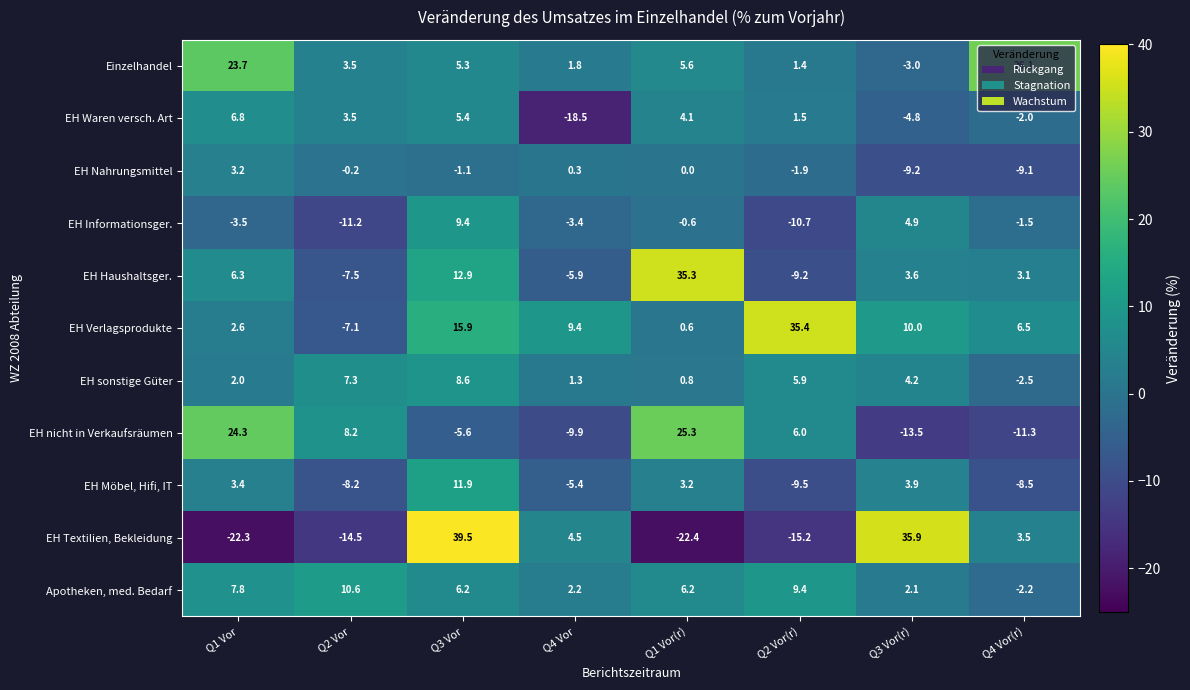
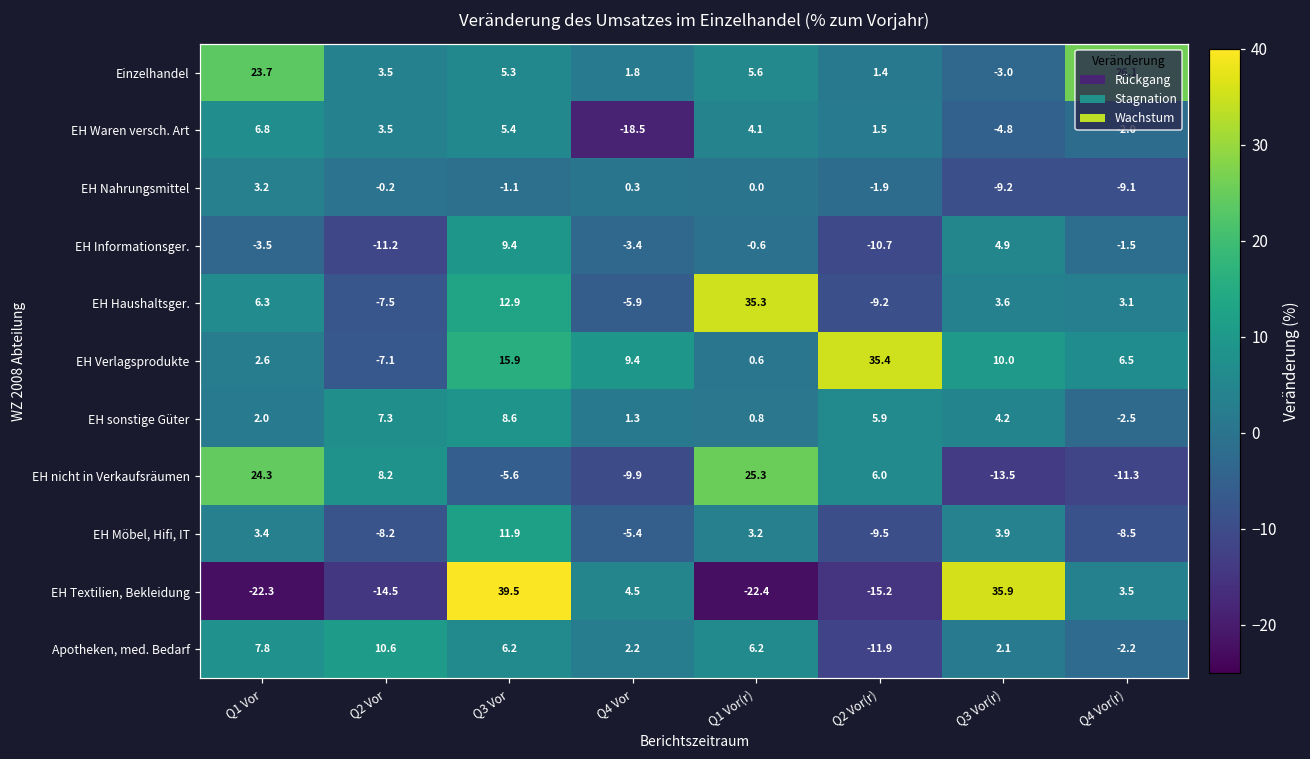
Apotheken, med. Bedarf, Q2 Vor(r): 9.4 -> -11.9
